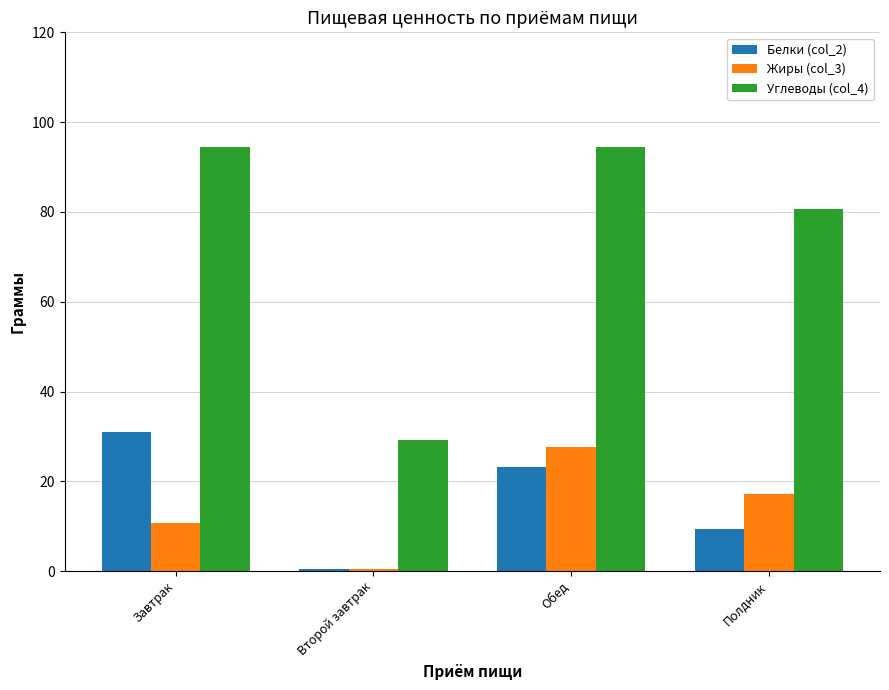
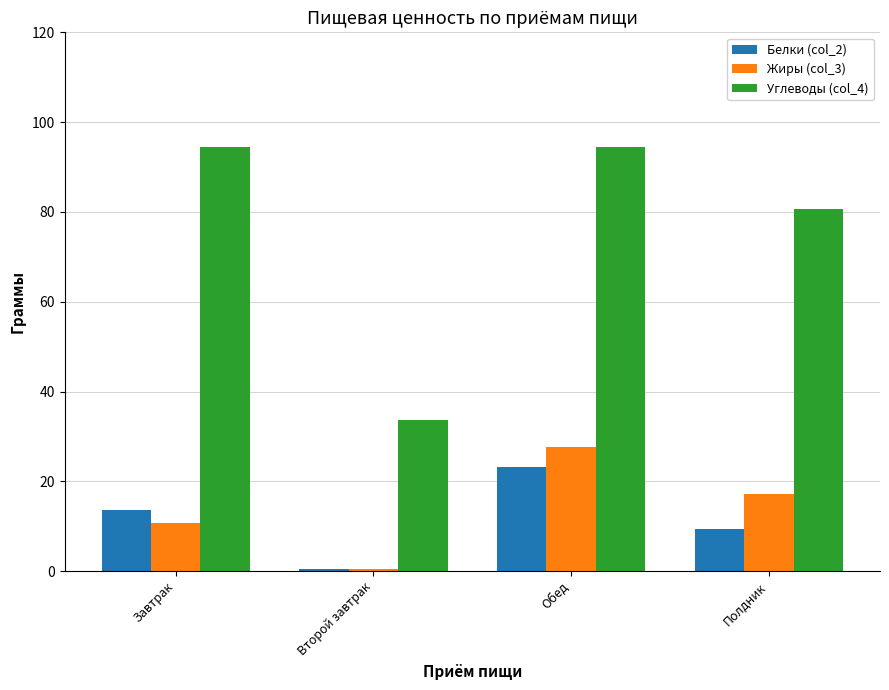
Белки (col_2), Завтрак: 31 -> 14
Углеводы (col_4), Второй завтрак: 29 -> 34
